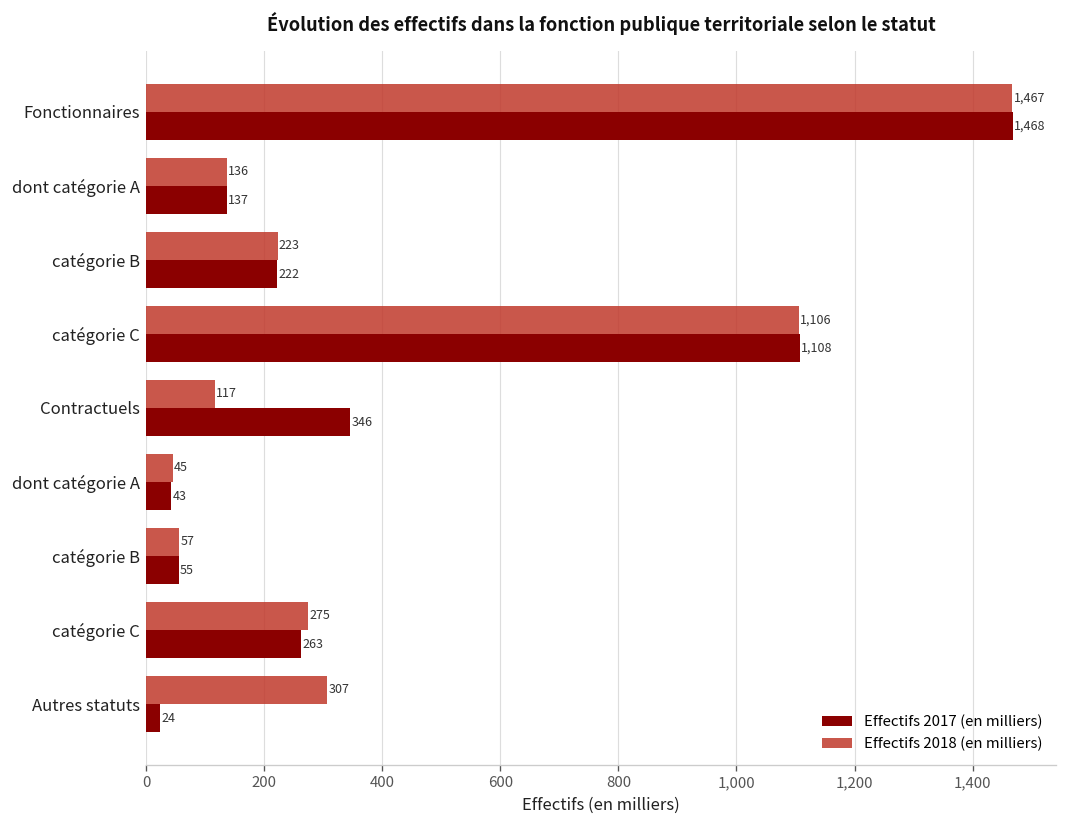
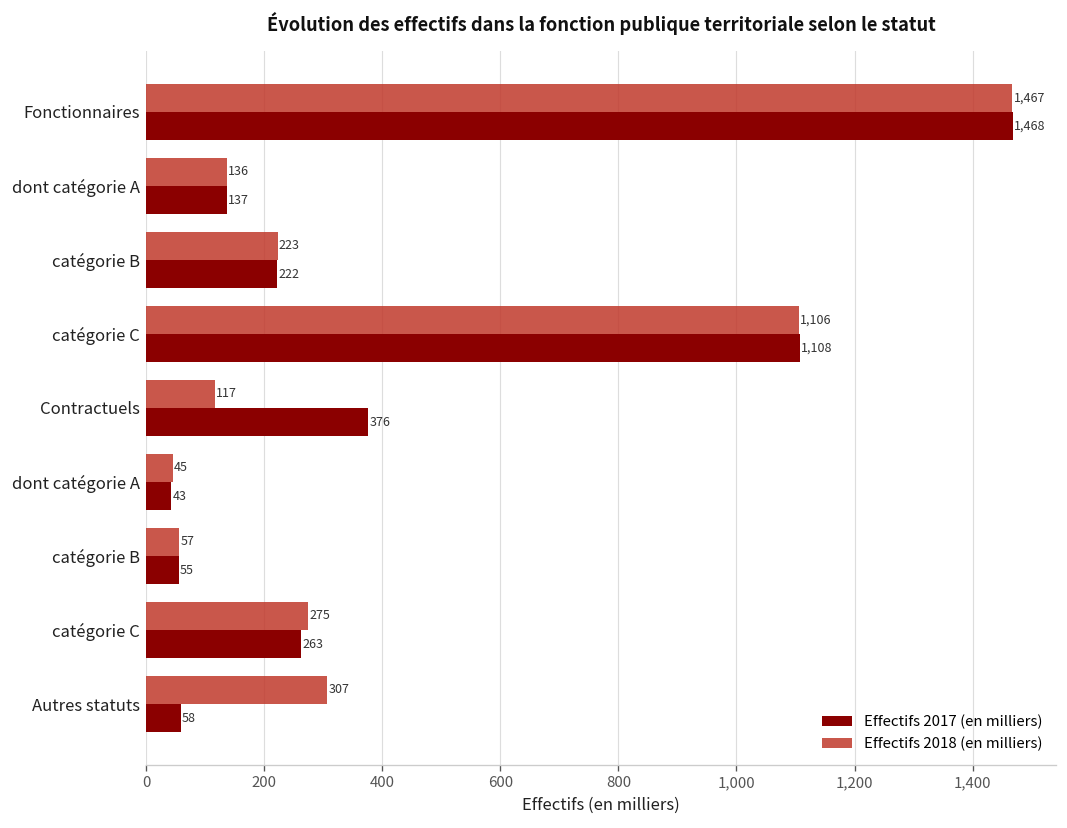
Effectifs 2017 (en milliers), Contractuels: 346 -> 376
Effectifs 2017 (en milliers), Autres statuts: 24 -> 58
